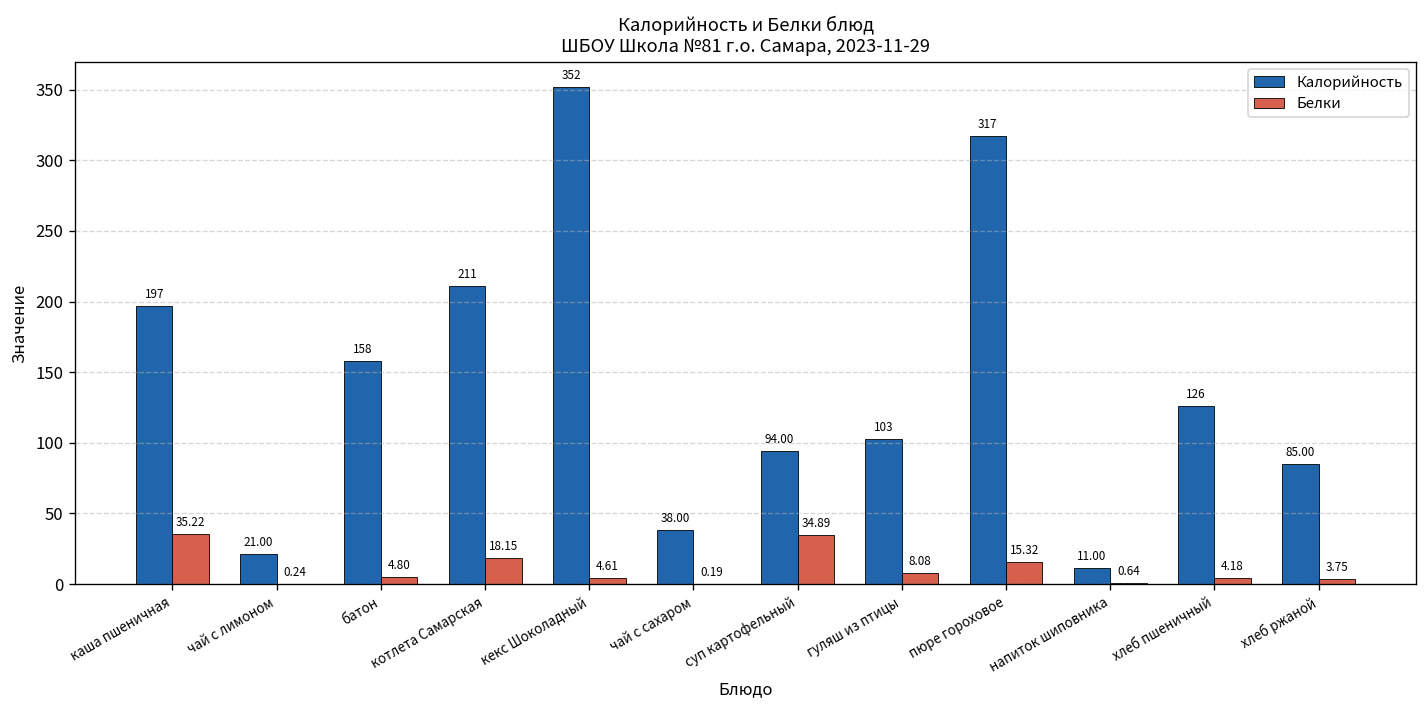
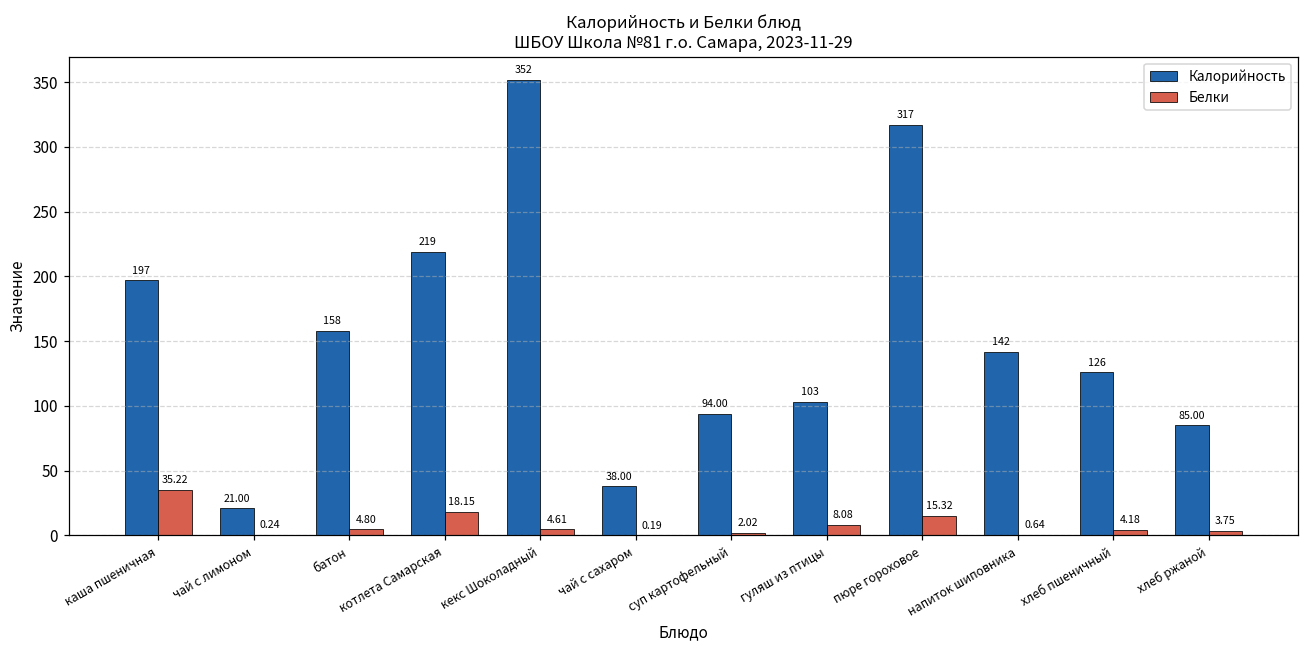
Калорийность, котлета Самарская: 211 -> 219
Белки, суп картофельный: 34.89 -> 2.02
Калорийность, напиток шиповника: 11.00 -> 142
